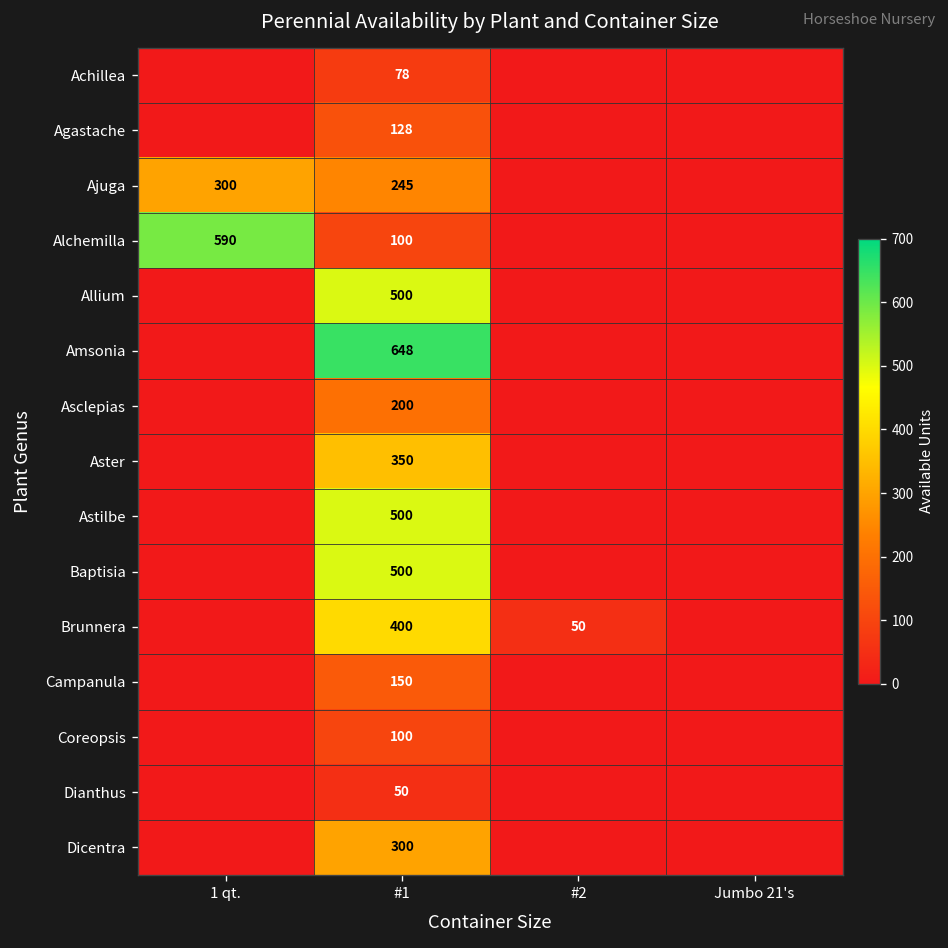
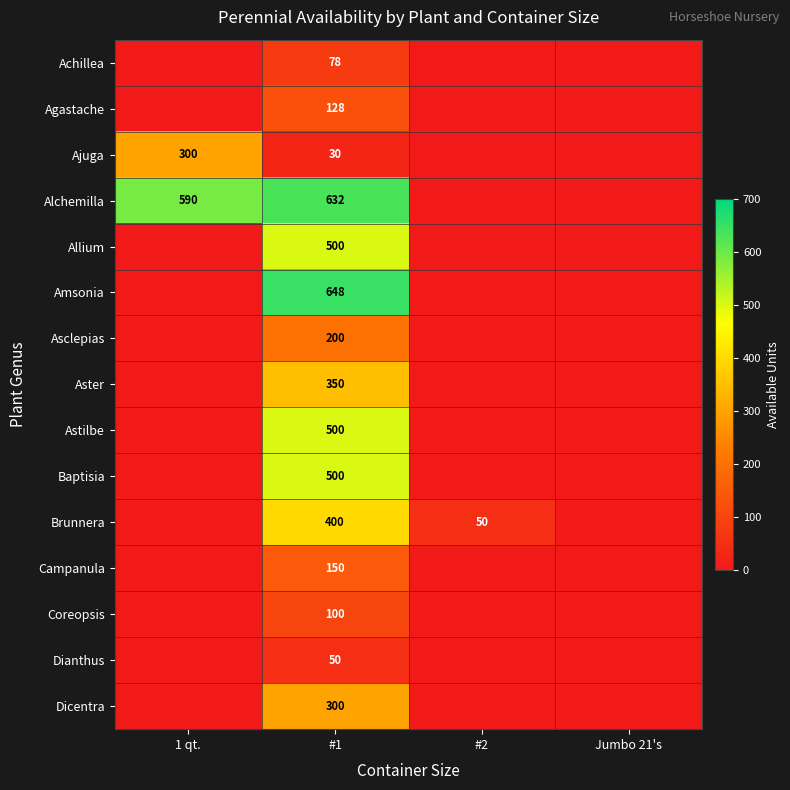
Ajuga, #1: 245 -> 30
Alchemilla, #1: 100 -> 632
